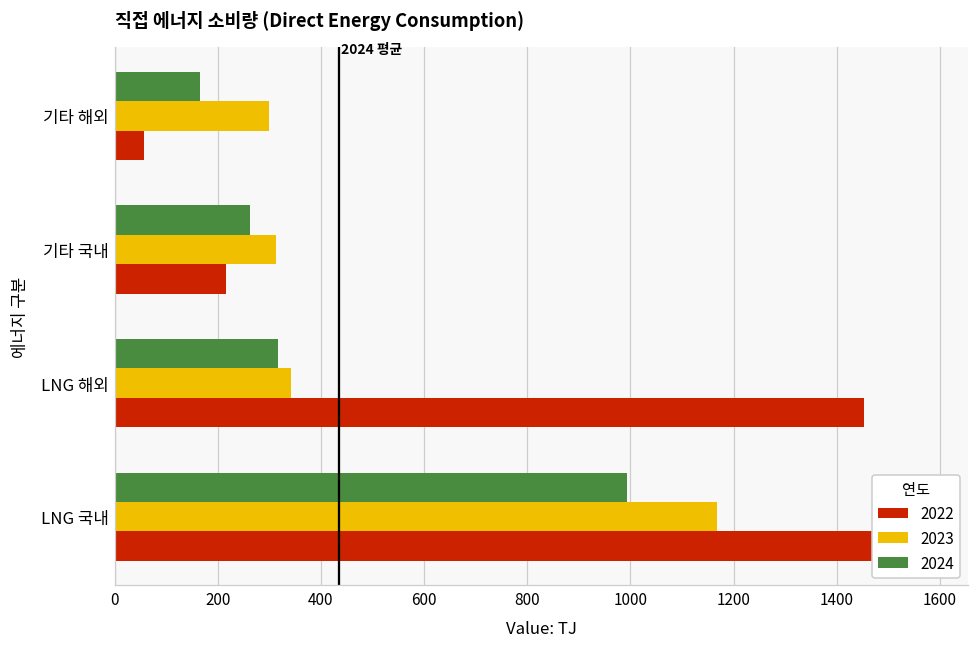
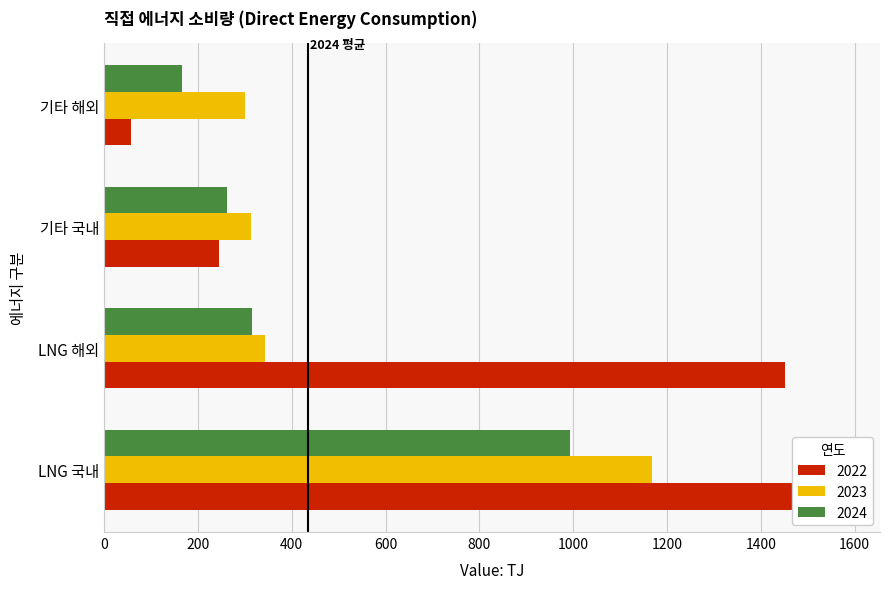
2022, 기타 국내: 220 -> 240
